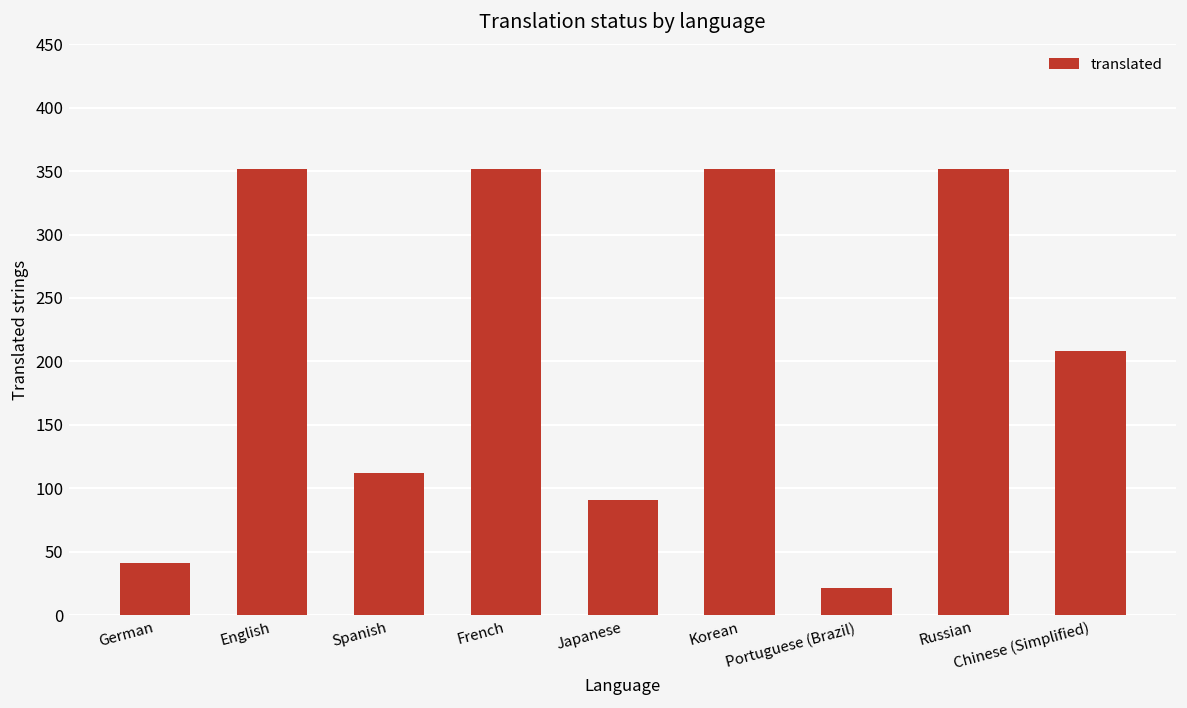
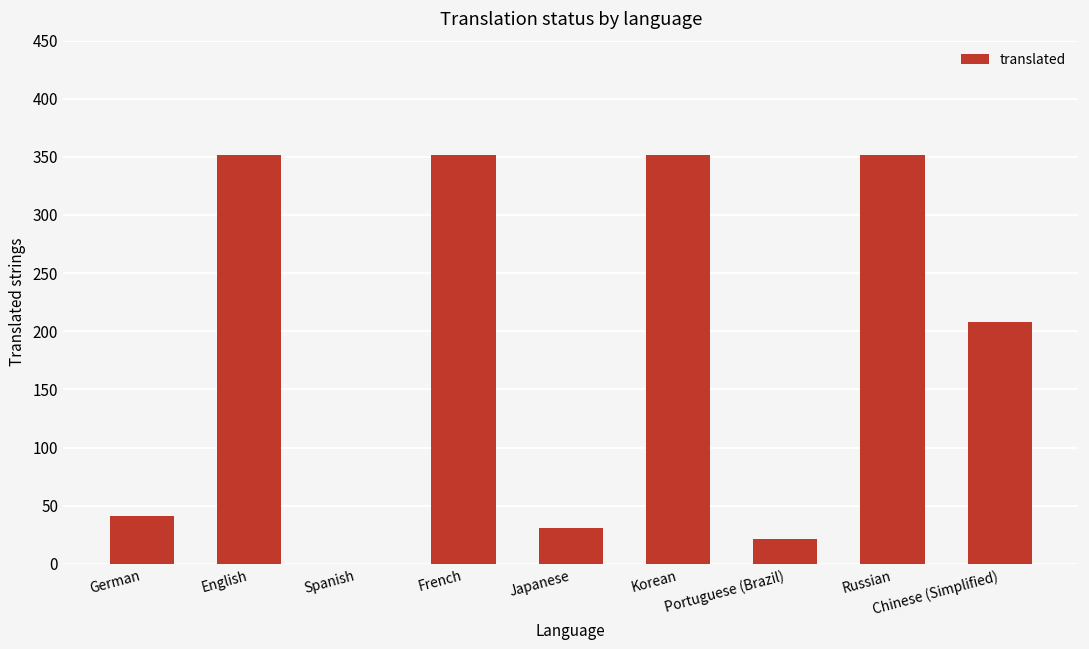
Spanish: 112 -> 0
Japanese: 91 -> 31
